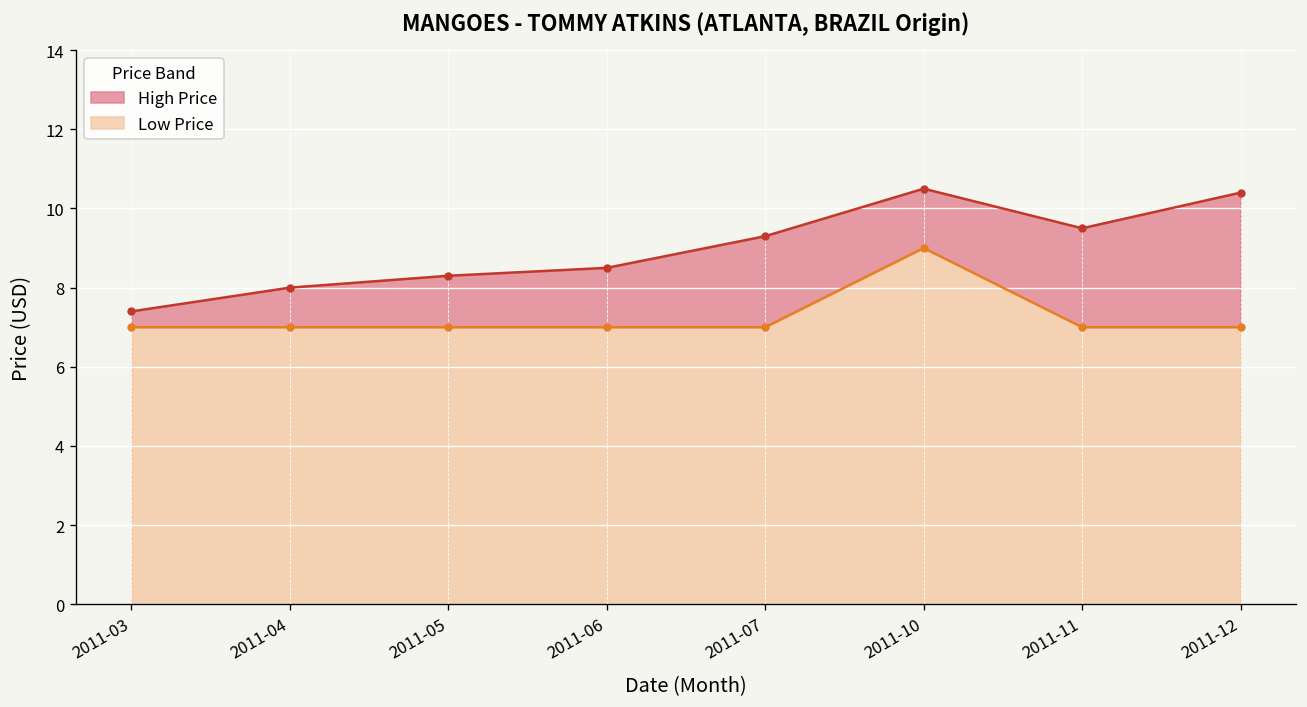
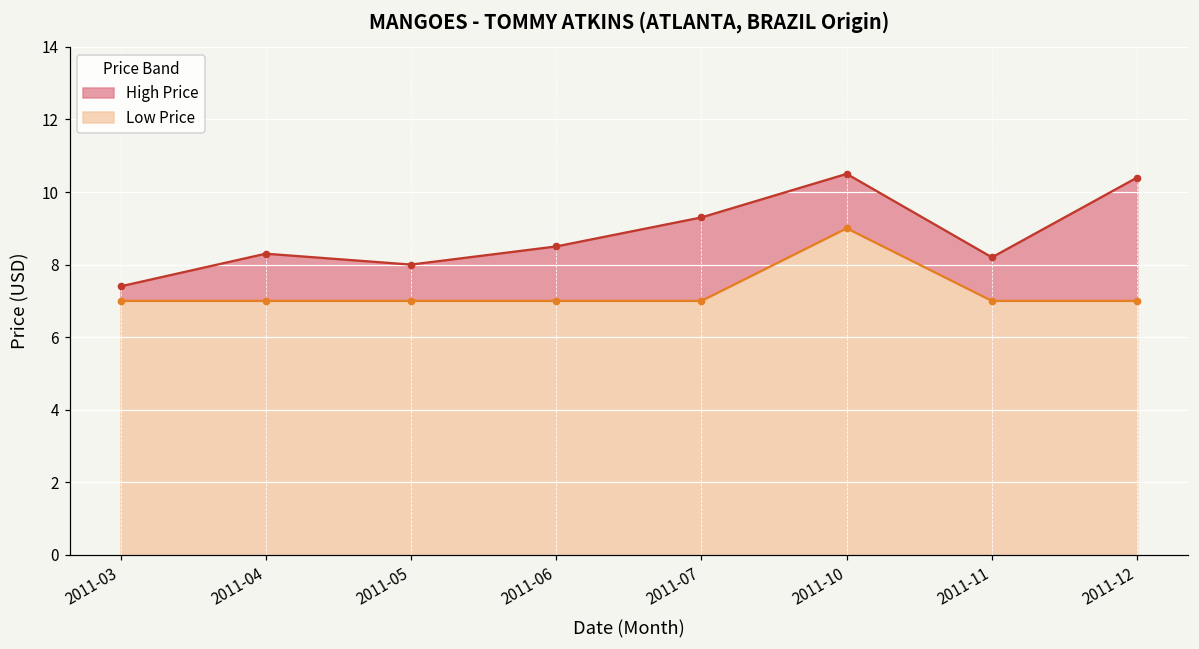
High Price, 2011-04: 8.0 -> 8.3
High Price, 2011-05: 8.3 -> 8.0
High Price, 2011-11: 9.5 -> 8.2
